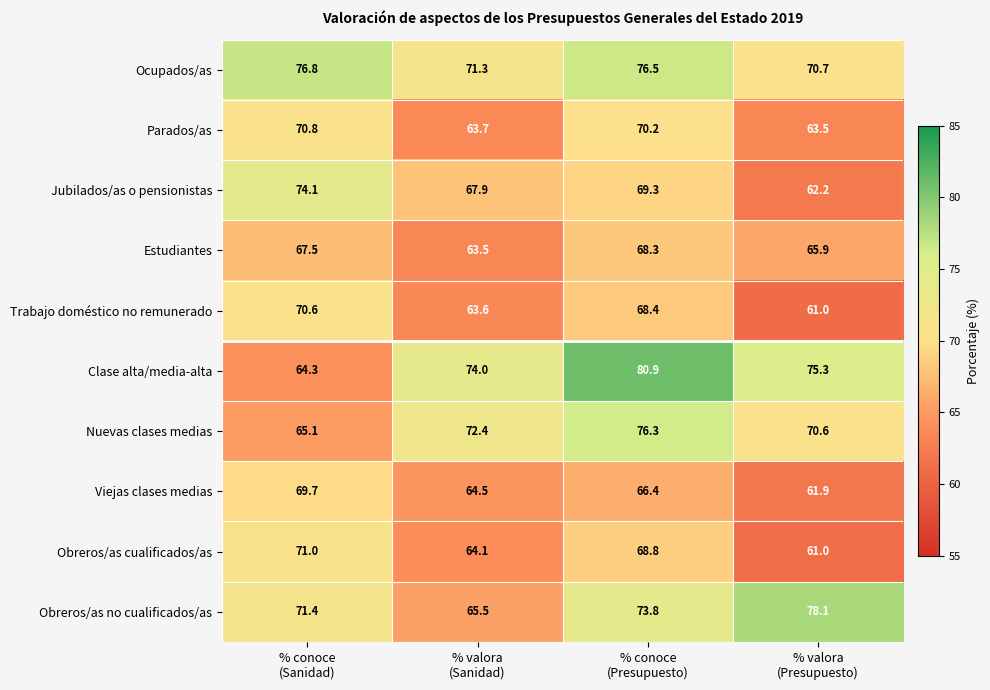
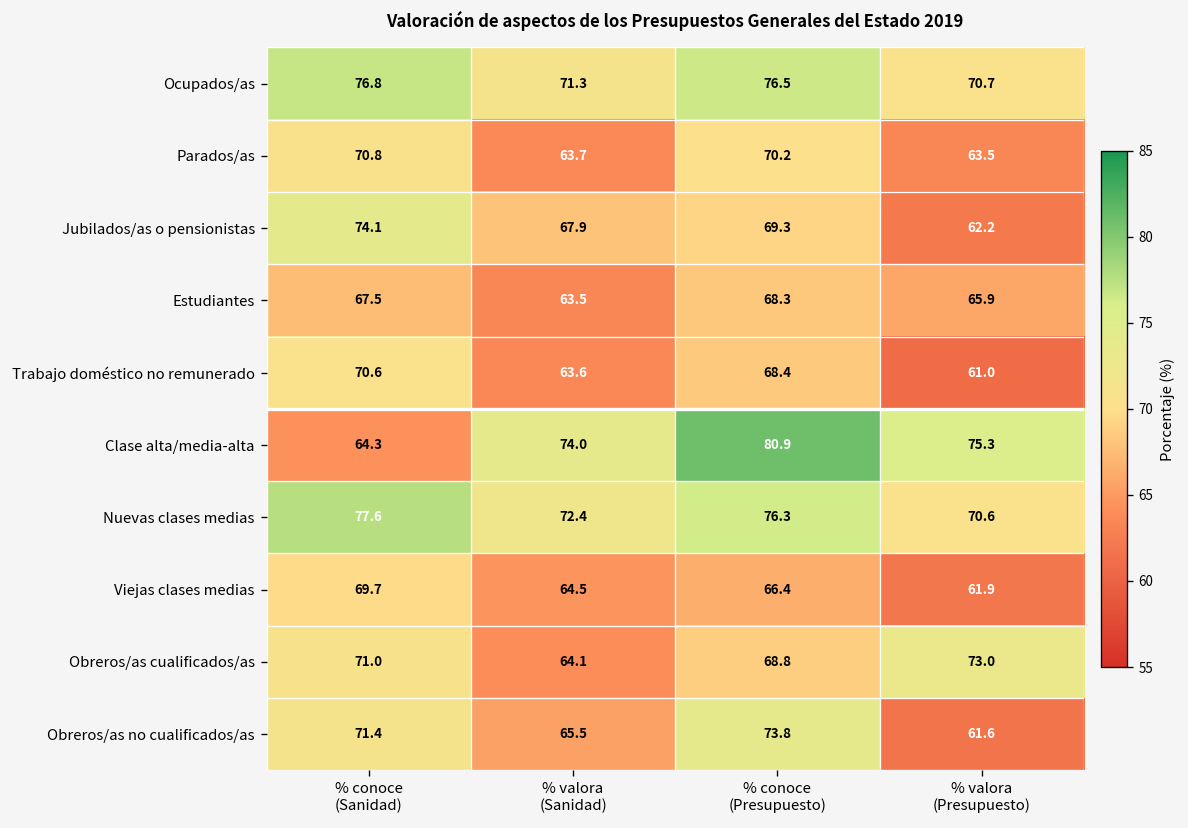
Nuevas clases medias, % conoce (Sanidad): 65.1 -> 77.6
Obreros/as cualificados/as, % valora (Presupuesto): 61.0 -> 73.0
Obreros/as no cualificados/as, % valora (Presupuesto): 78.1 -> 61.6
